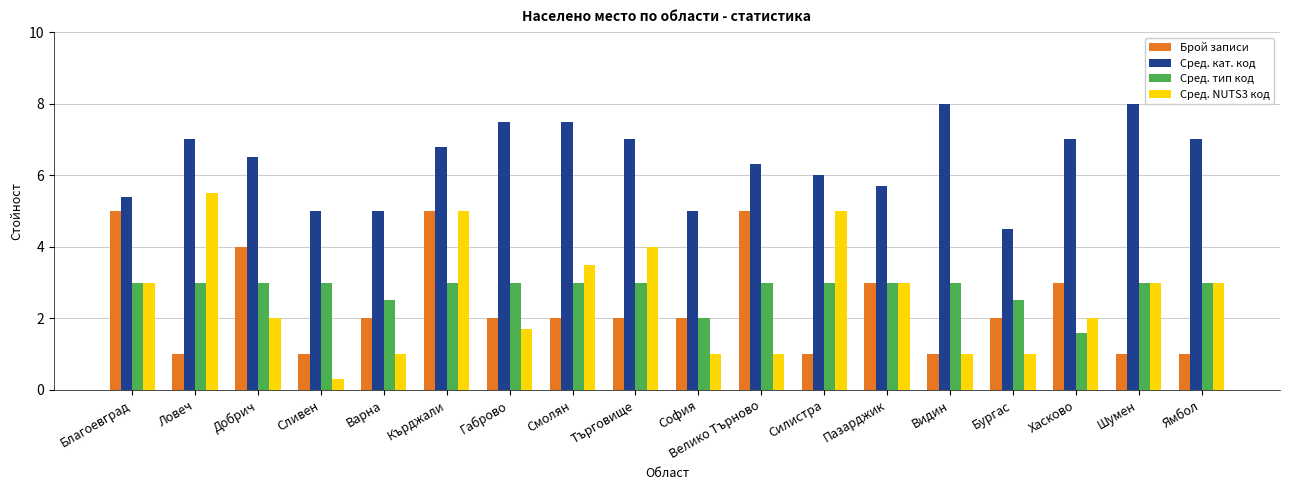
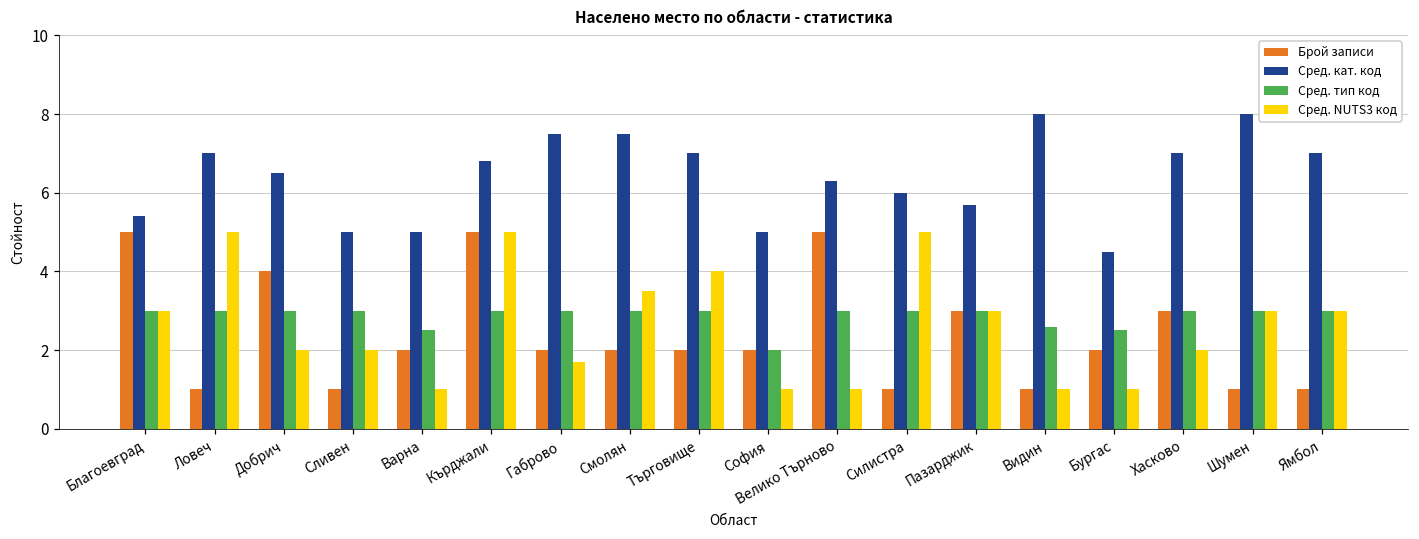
Сред. NUTS3 код, Ловеч: 5.5 -> 5.0
Сред. NUTS3 код, Сливен: 0.3 -> 2.0
Сред. тип код, Видин: 3.0 -> 2.6
Сред. тип код, Хасково: 1.6 -> 3.0
